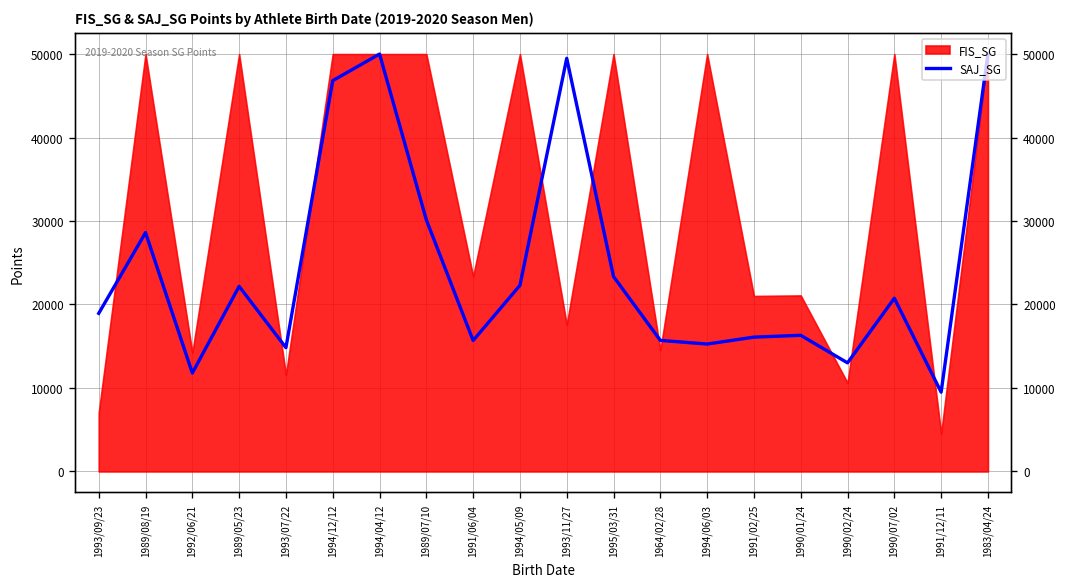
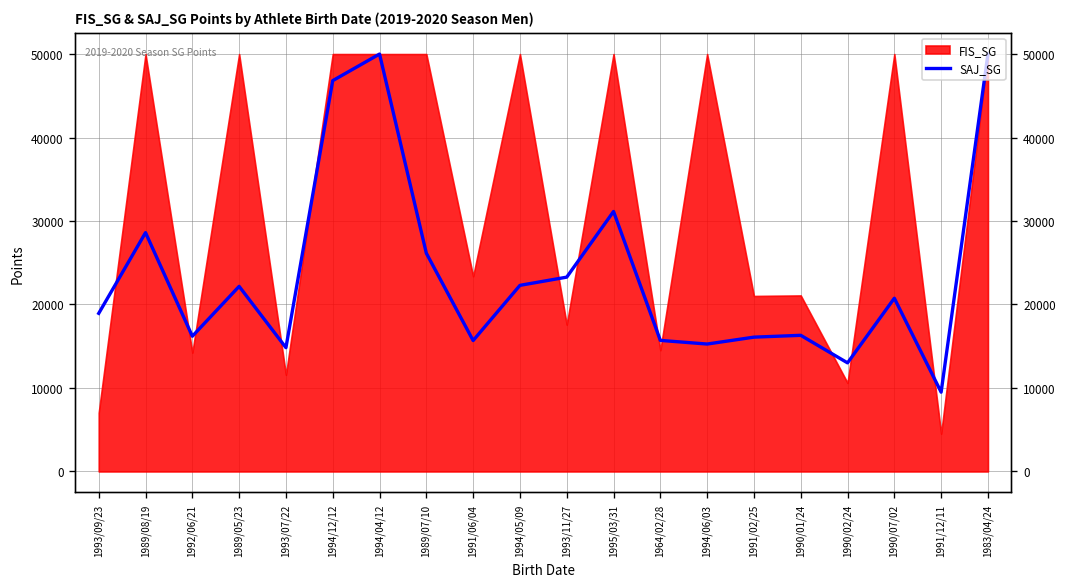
SAJ_SG, 1992/06/21: 12000 -> 16000
SAJ_SG, 1989/07/10: 30000 -> 26000
SAJ_SG, 1993/11/27: 49000 -> 23000
SAJ_SG, 1995/03/31: 23000 -> 31000
